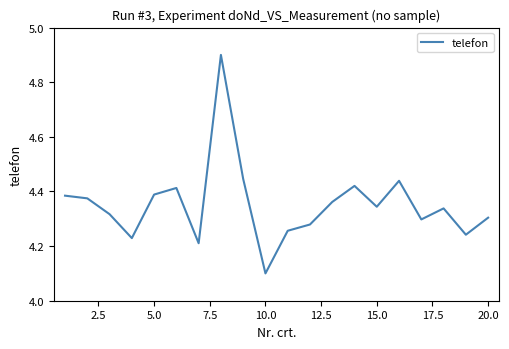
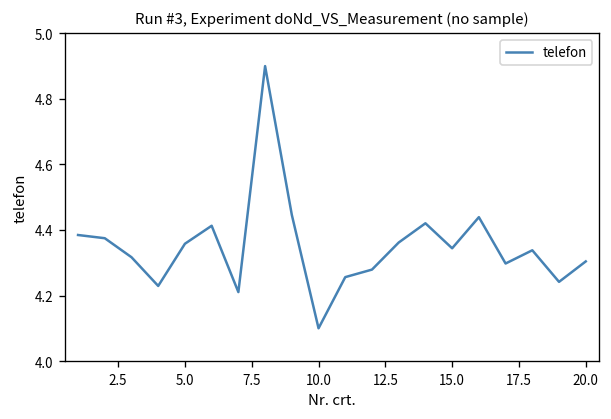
5.0: 4.39 -> 4.36
